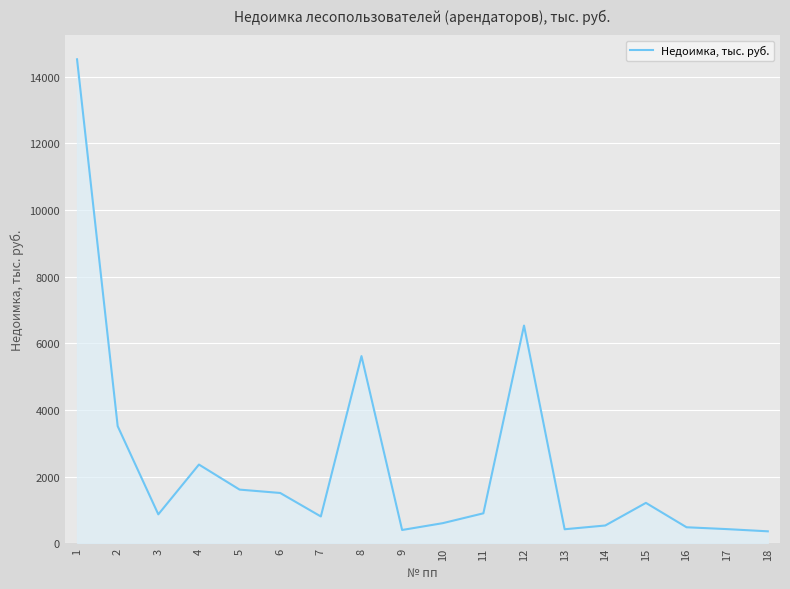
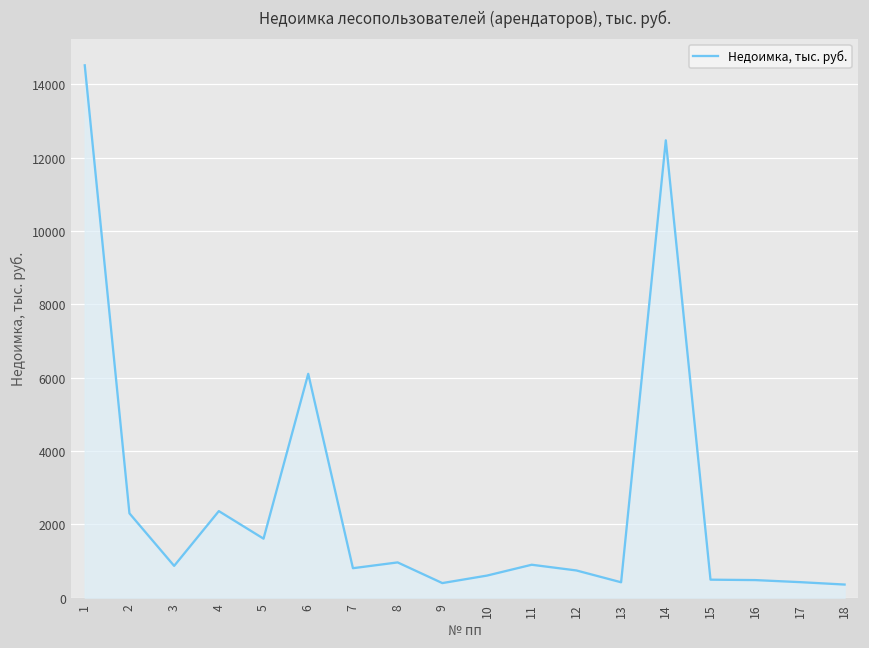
2: 3500 -> 2300
6: 1500 -> 6100
8: 5600 -> 1000
12: 6500 -> 700
14: 500 -> 12500
15: 1200 -> 500
